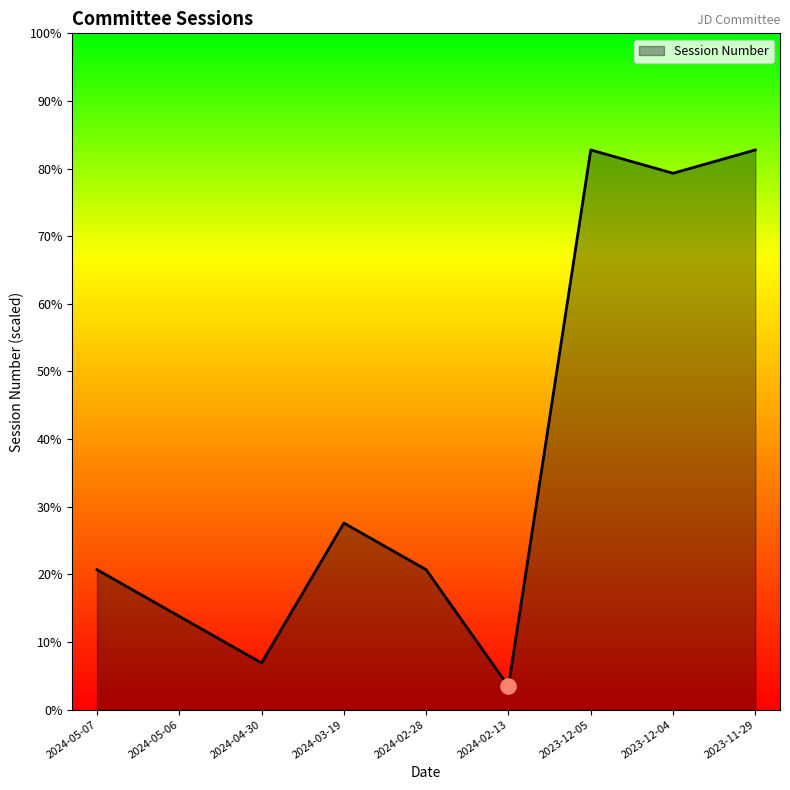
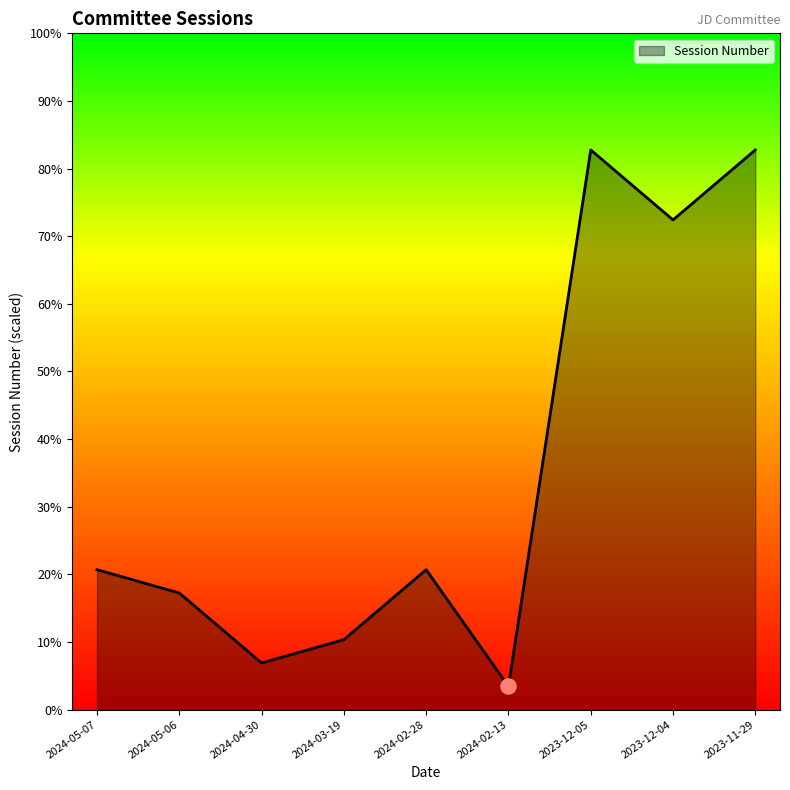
Session Number, 2024-05-06: 14% -> 17%
Session Number, 2024-03-19: 28% -> 10%
Session Number, 2023-12-04: 79% -> 72%
